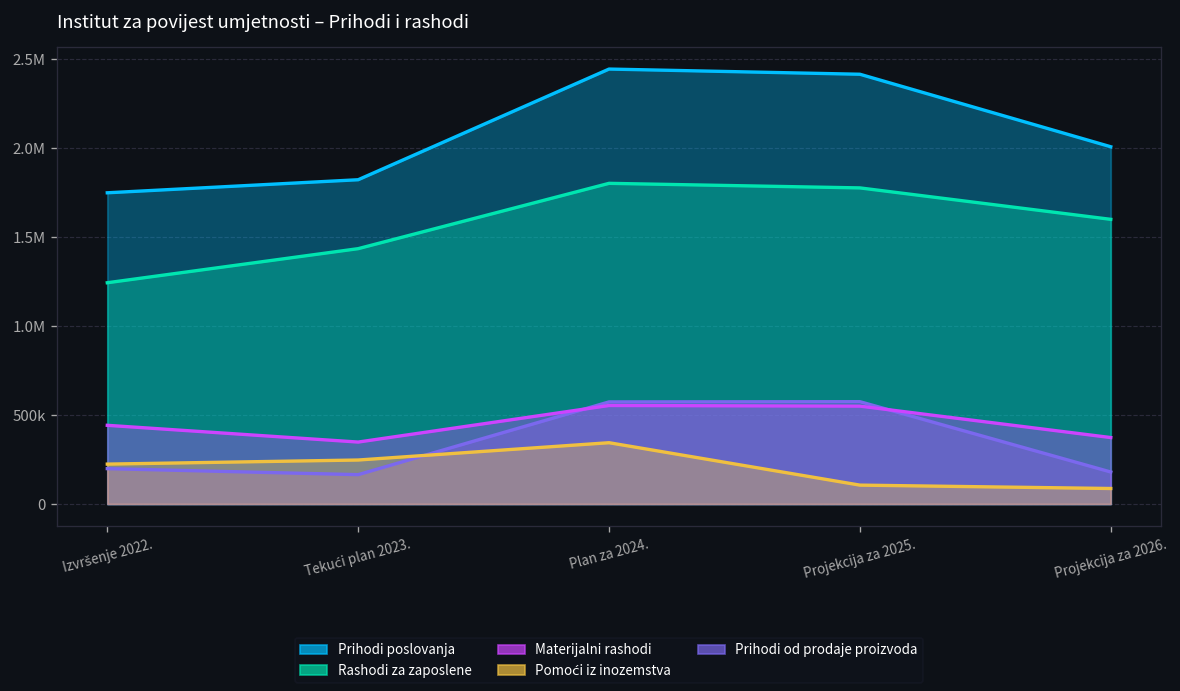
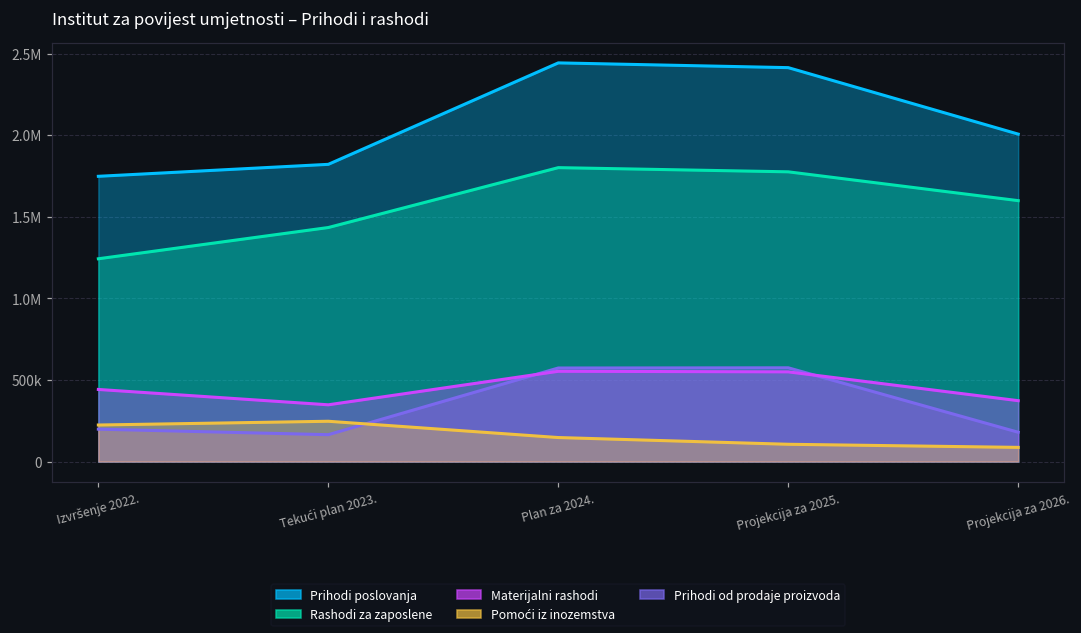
Pomoći iz inozemstva, Plan za 2024.: 340000 -> 150000
